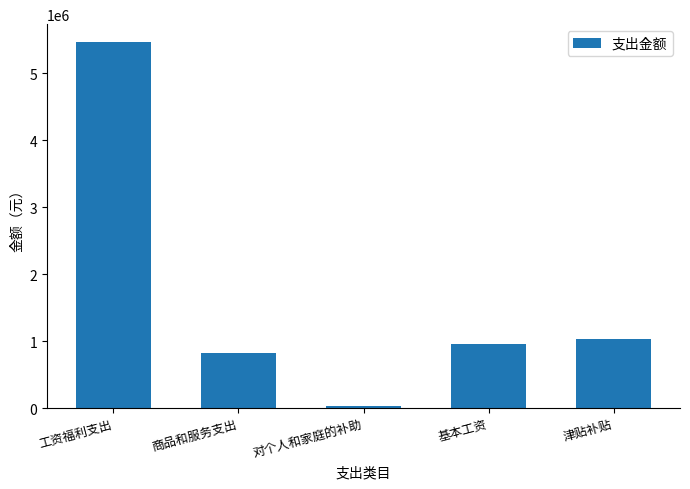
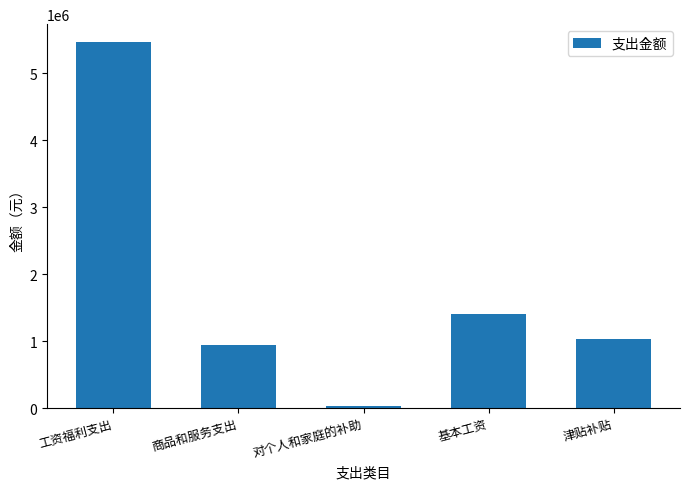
商品和服务支出: 800000 -> 900000
基本工资: 1000000 -> 1400000
